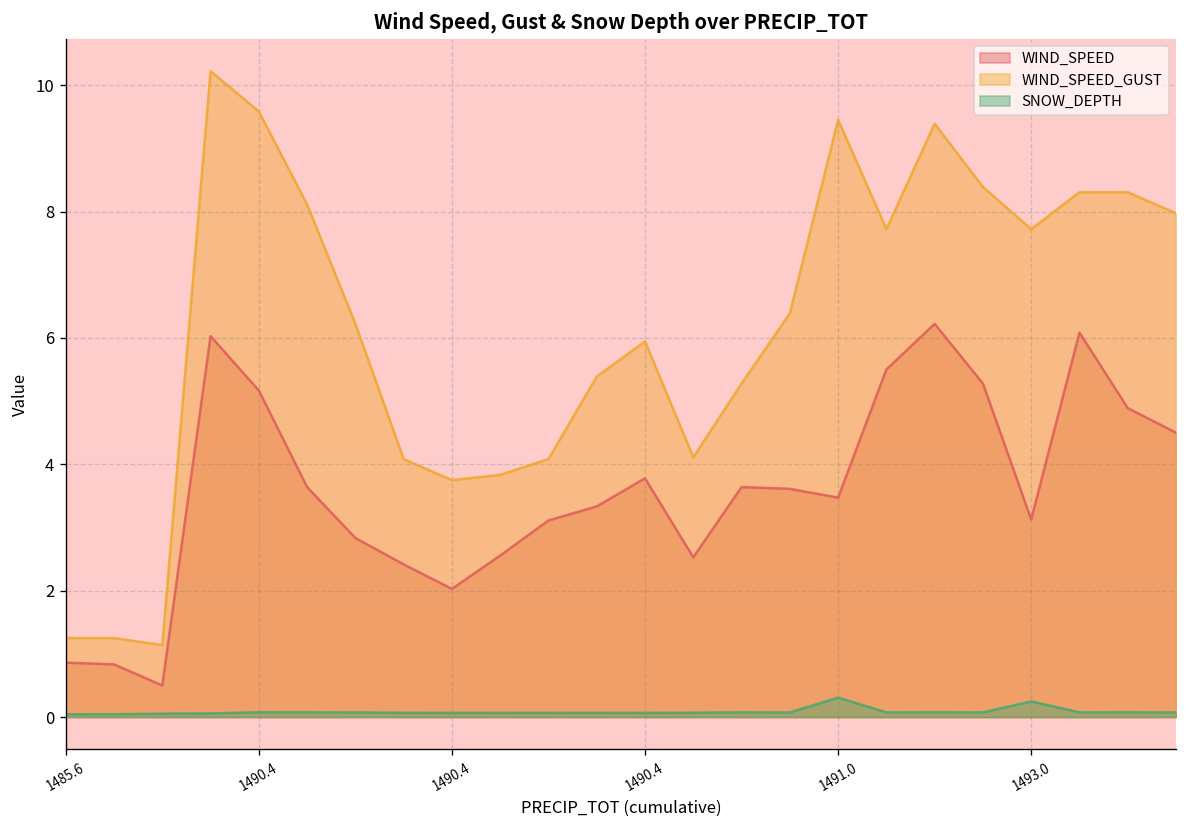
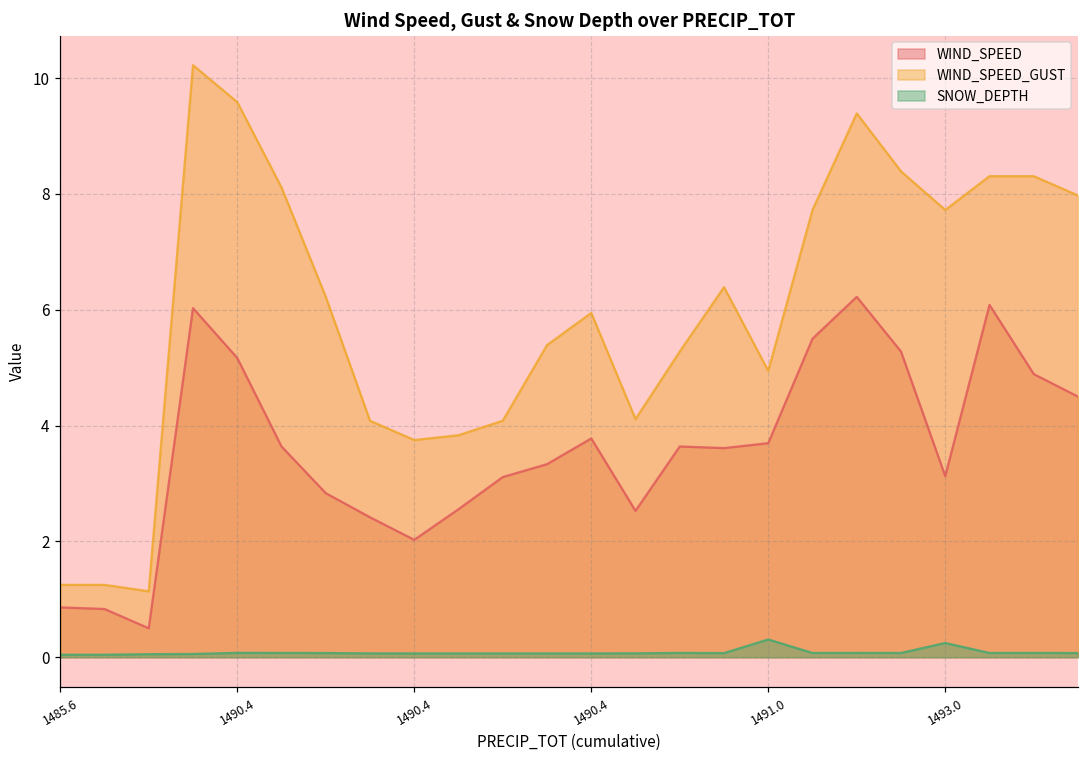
WIND_SPEED, 1491.0: 3.5 -> 3.7
WIND_SPEED_GUST, 1491.0: 9.5 -> 4.9
